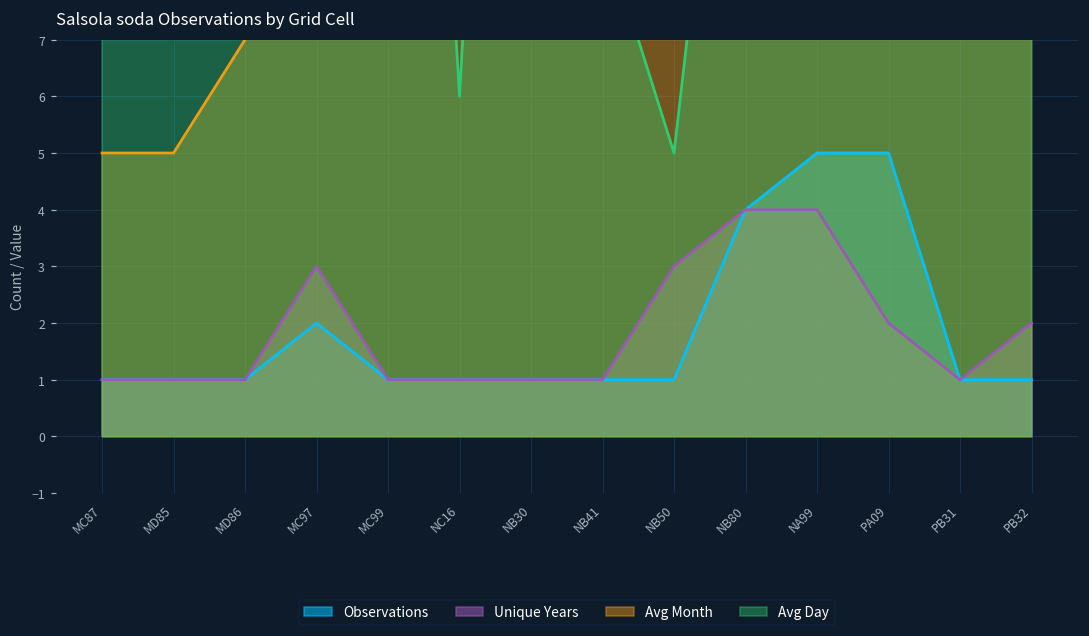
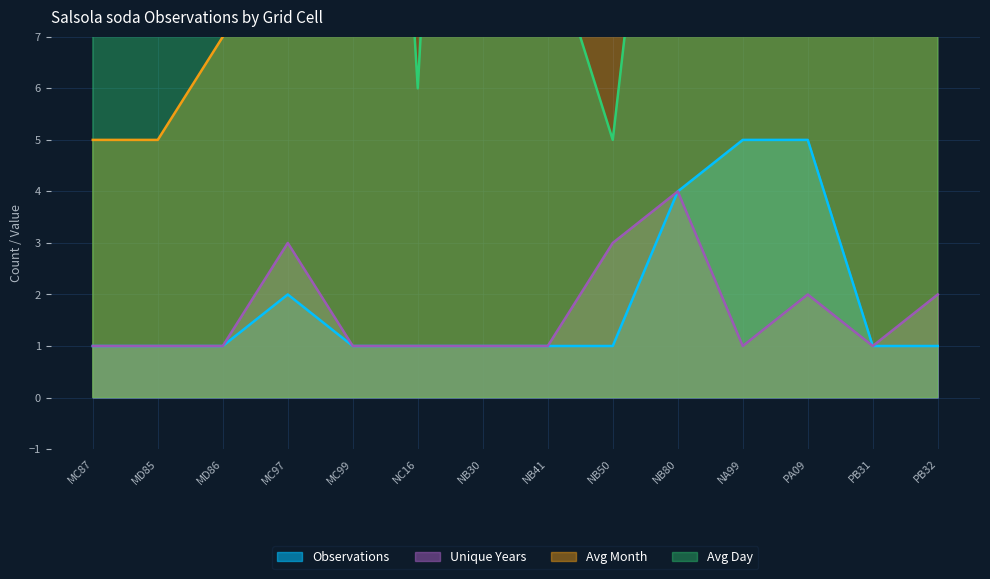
Unique Years, NA99: 4 -> 1
